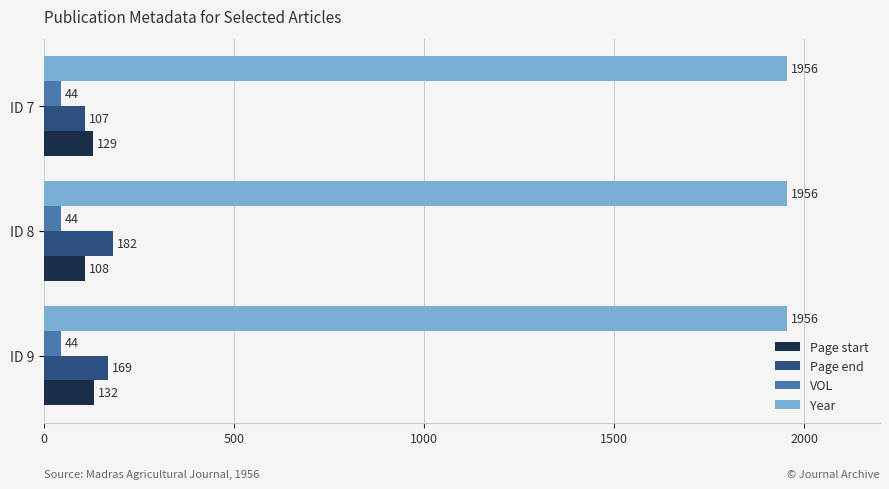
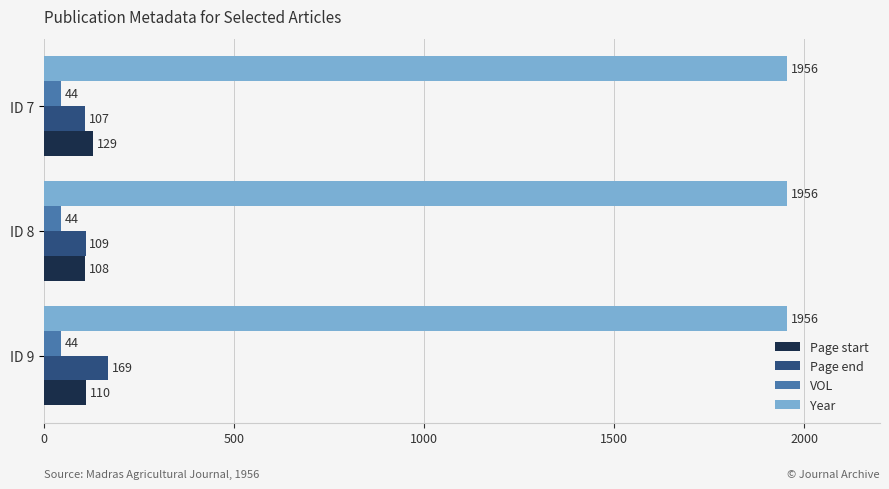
Page end, ID 8: 182 -> 109
Page start, ID 9: 132 -> 110
